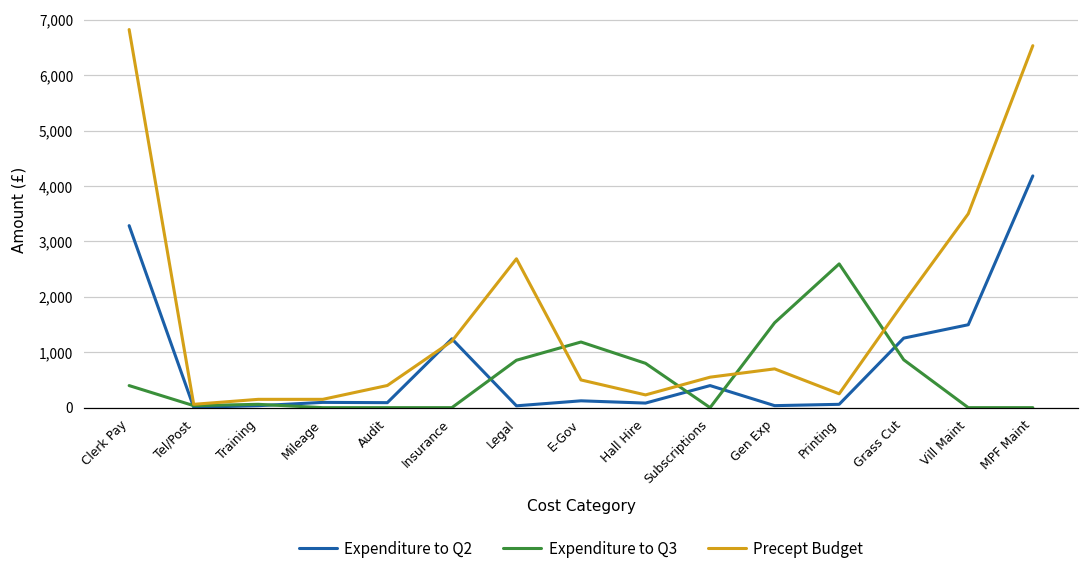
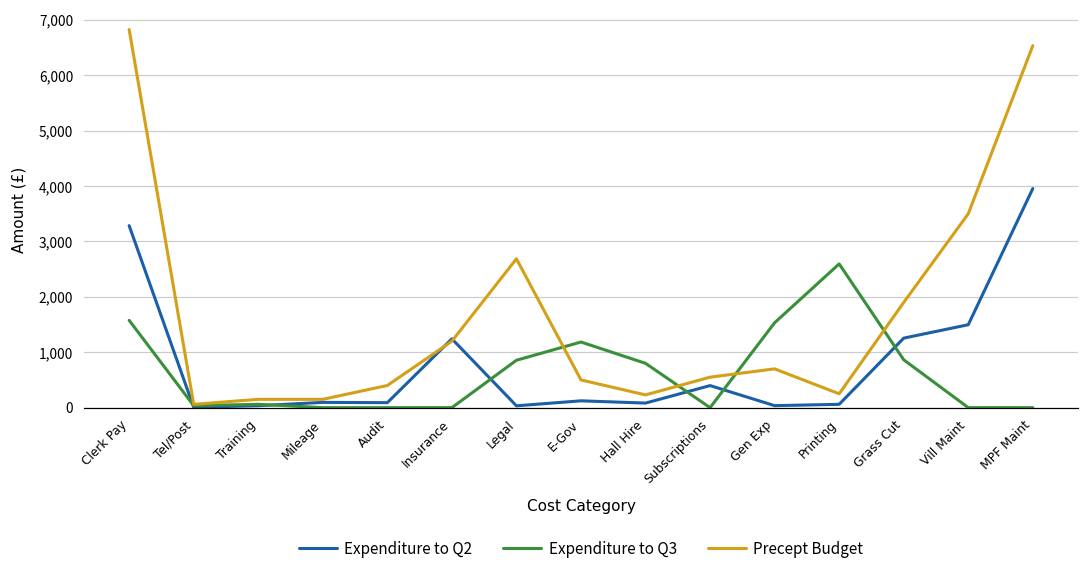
Expenditure to Q3, Clerk Pay: 400 -> 1,600
Expenditure to Q2, MPF Maint: 4,200 -> 4,000
